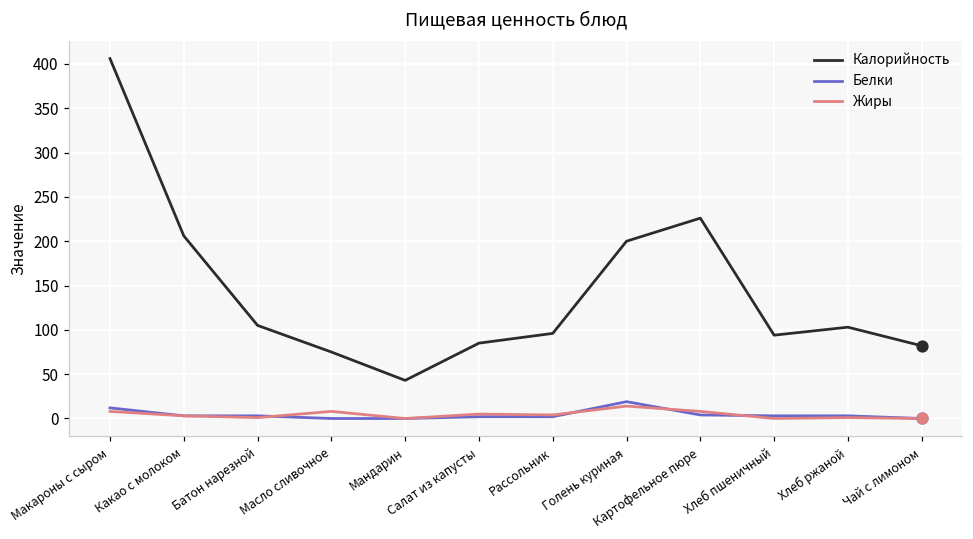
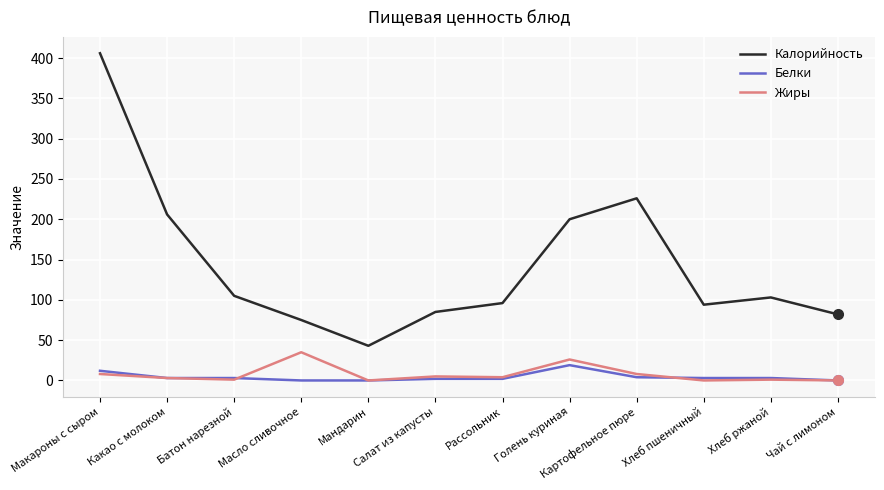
Жиры, Масло сливочное: 10 -> 40
Жиры, Голень куриная: 10 -> 30
